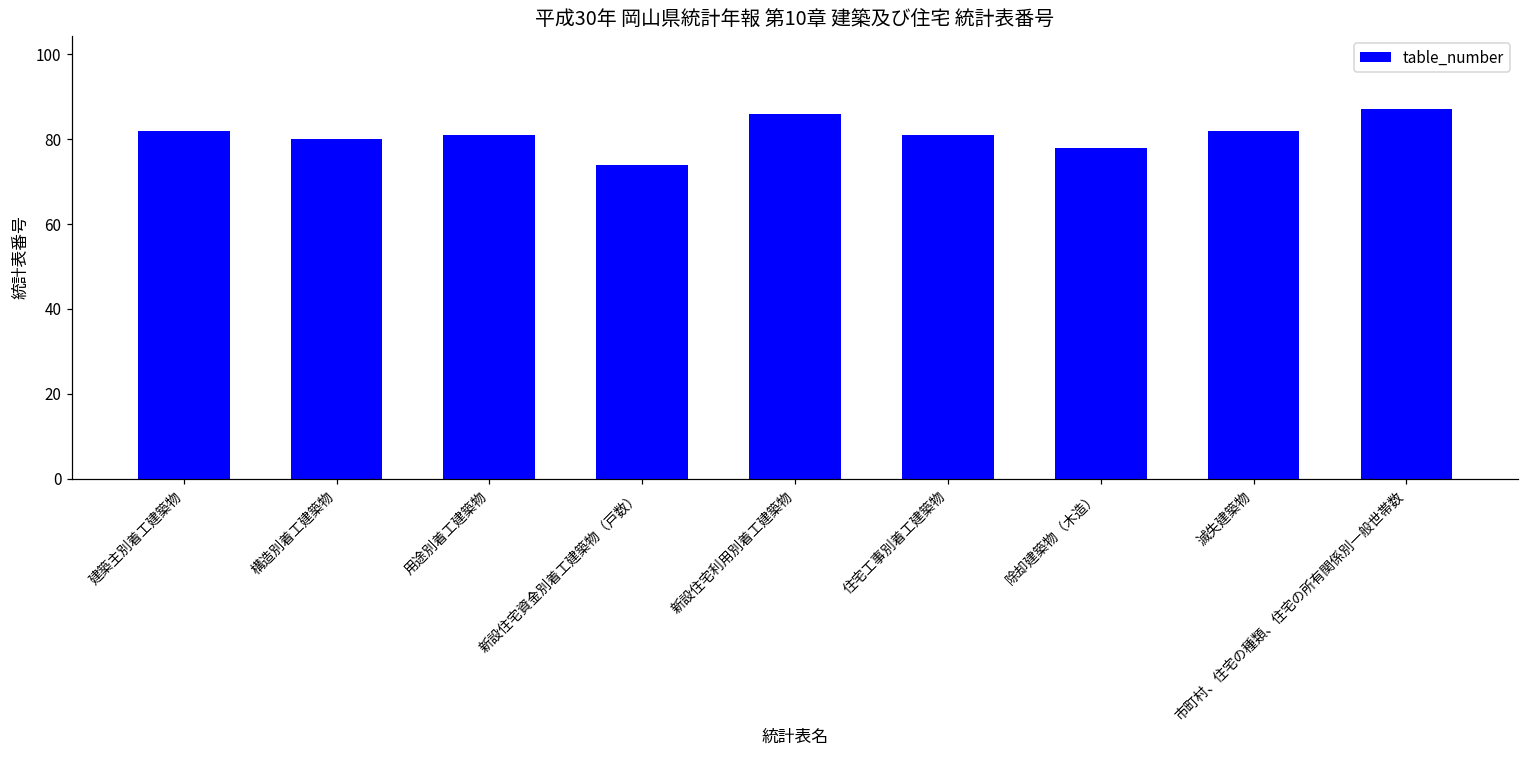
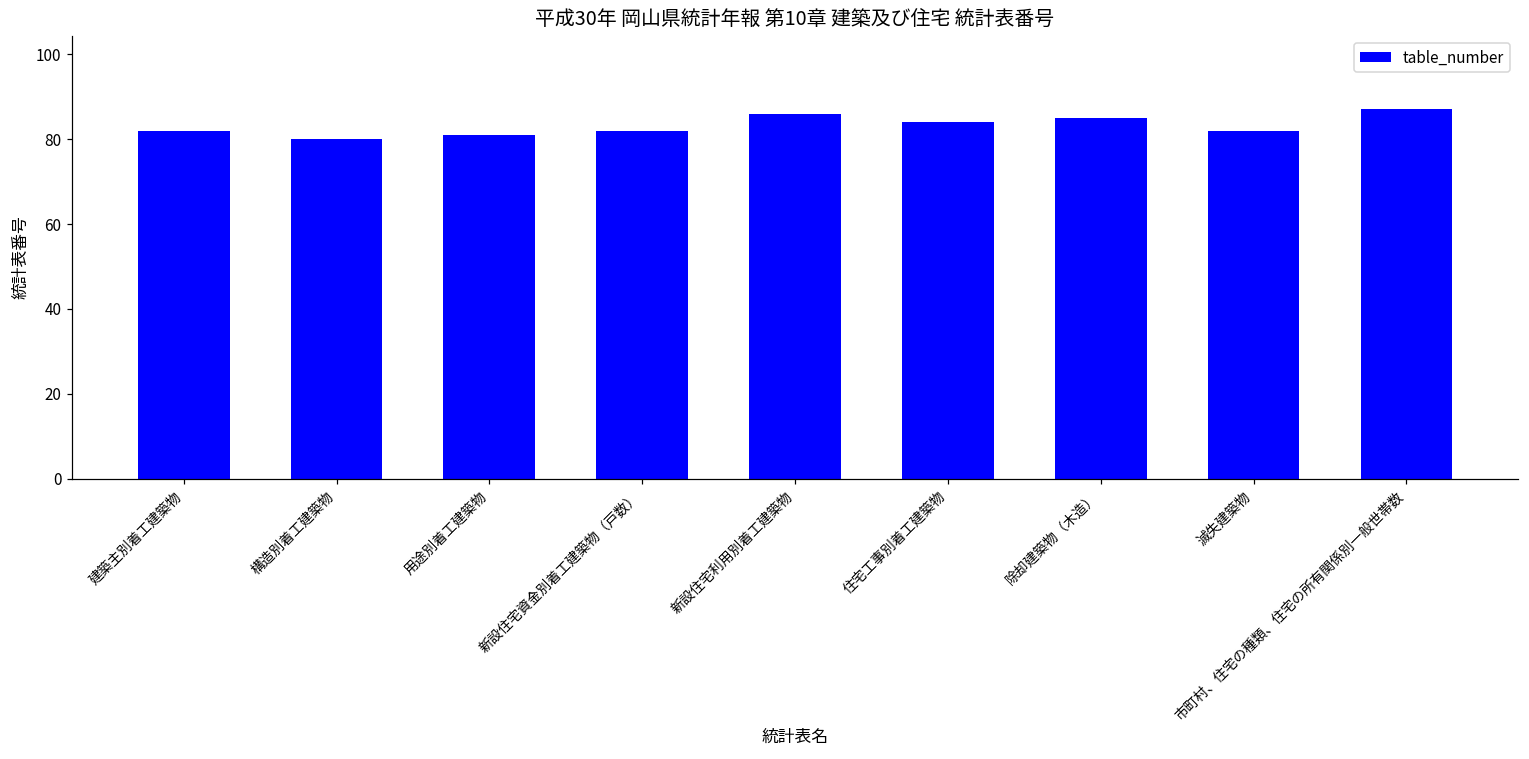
新設住宅資金別着工建築物（戸数）: 74 -> 82
住宅工事別着工建築物: 81 -> 84
除却建築物（木造）: 78 -> 85
